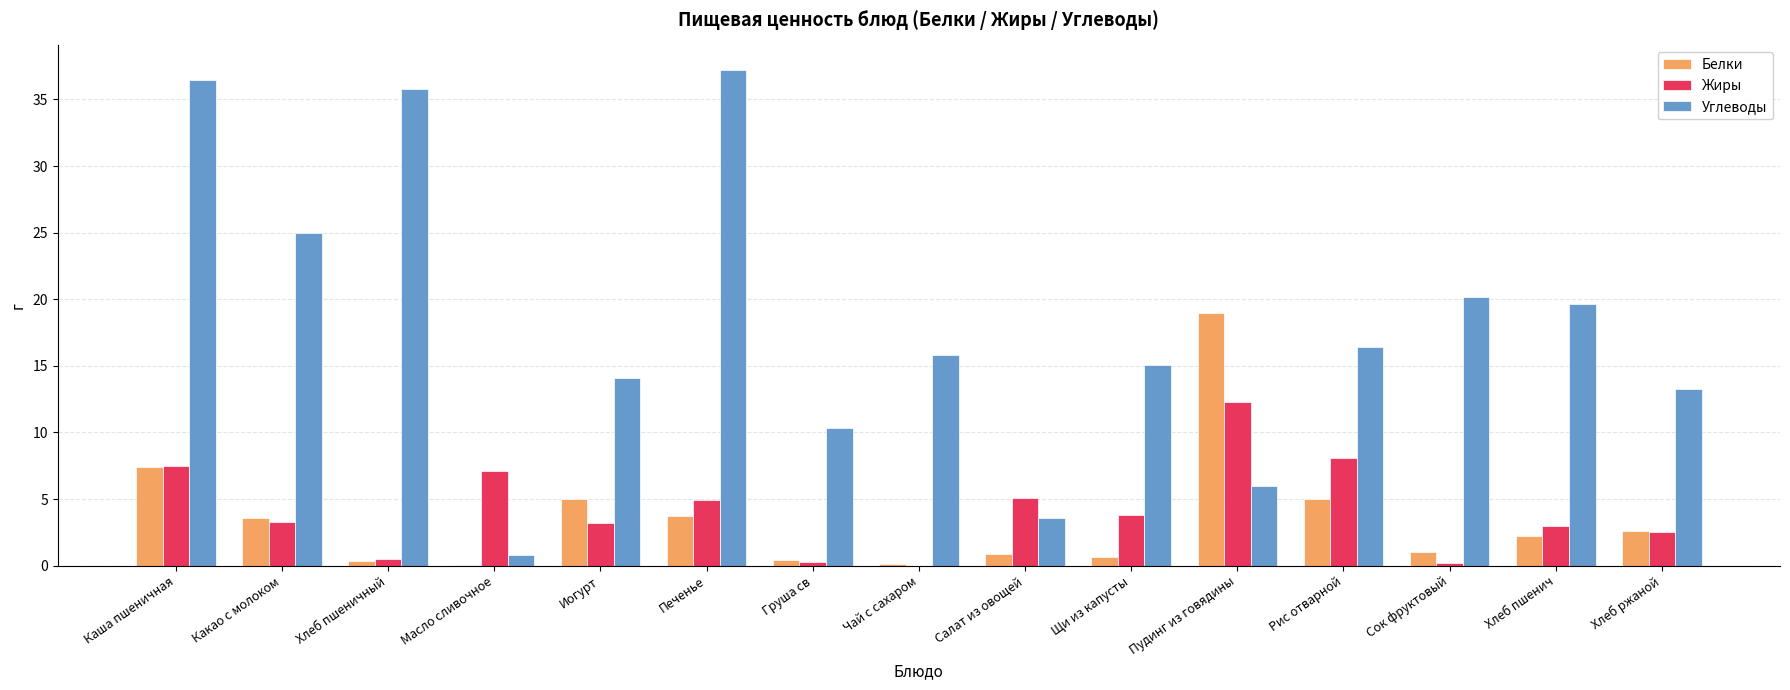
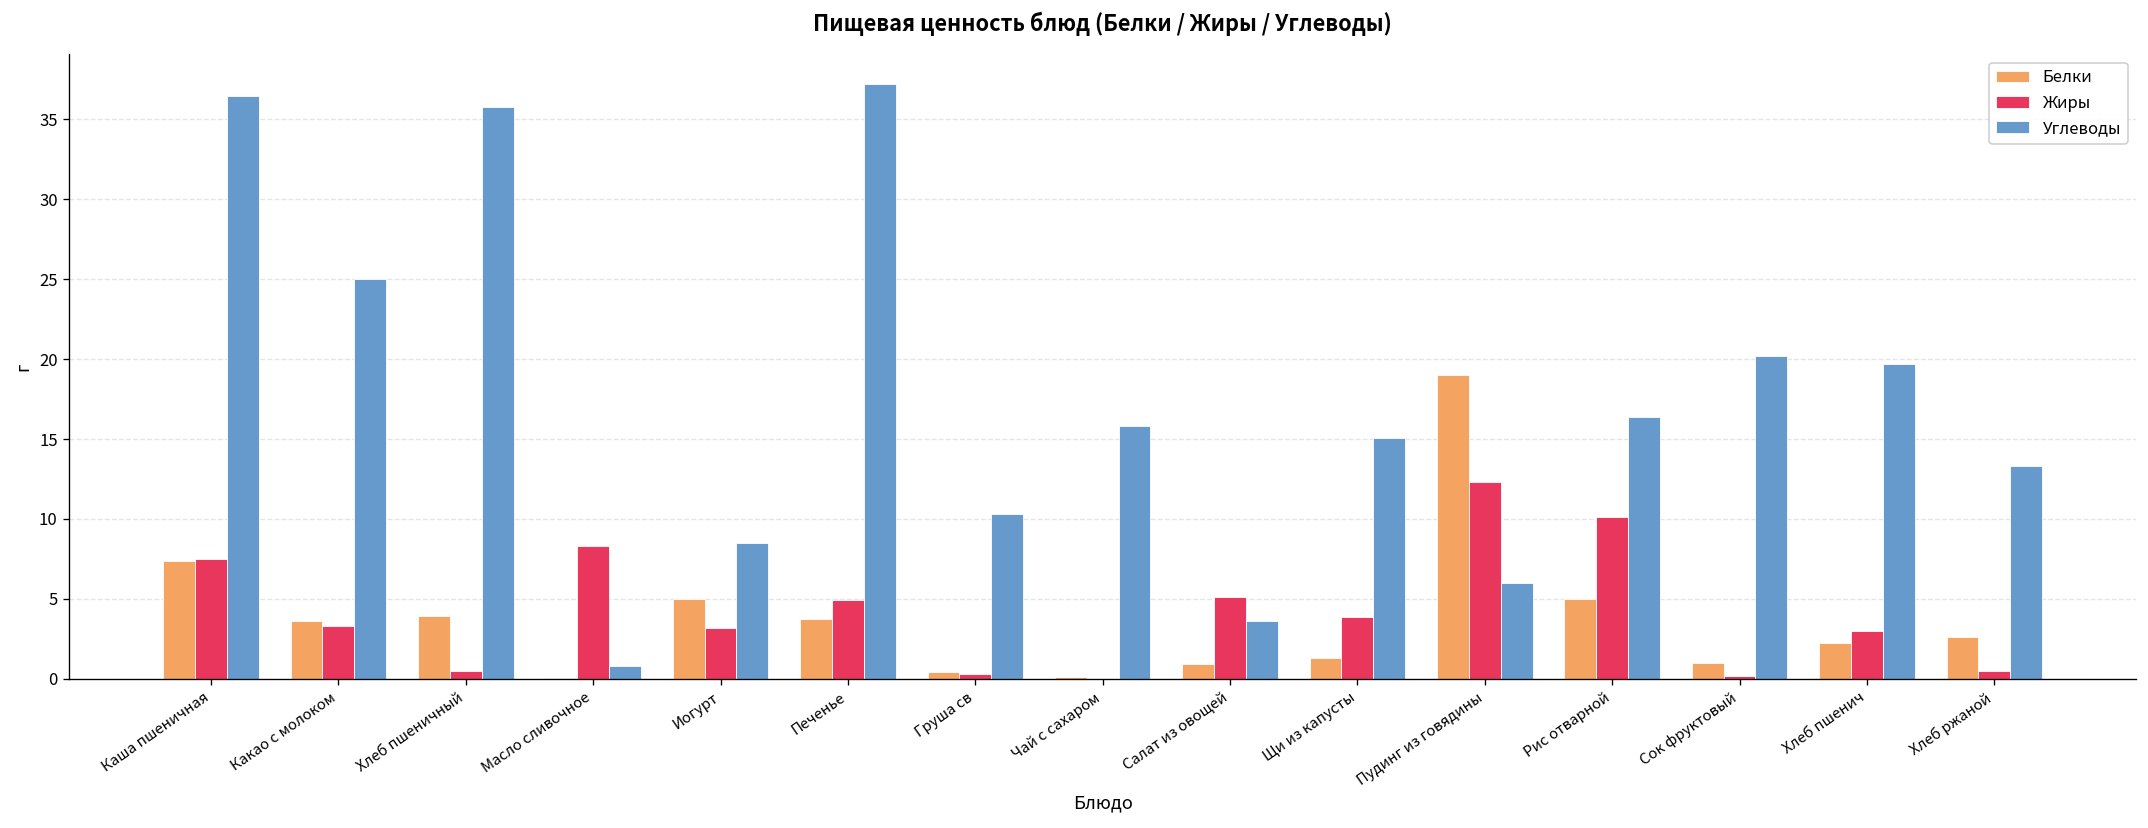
Белки, Хлеб пшеничный: 0.4 -> 3.9
Жиры, Масло сливочное: 7.1 -> 8.3
Углеводы, Иогурт: 14.1 -> 8.5
Белки, Щи из капусты: 0.6 -> 1.3
Жиры, Рис отварной: 8.1 -> 10.1
Жиры, Хлеб ржаной: 2.6 -> 0.5
